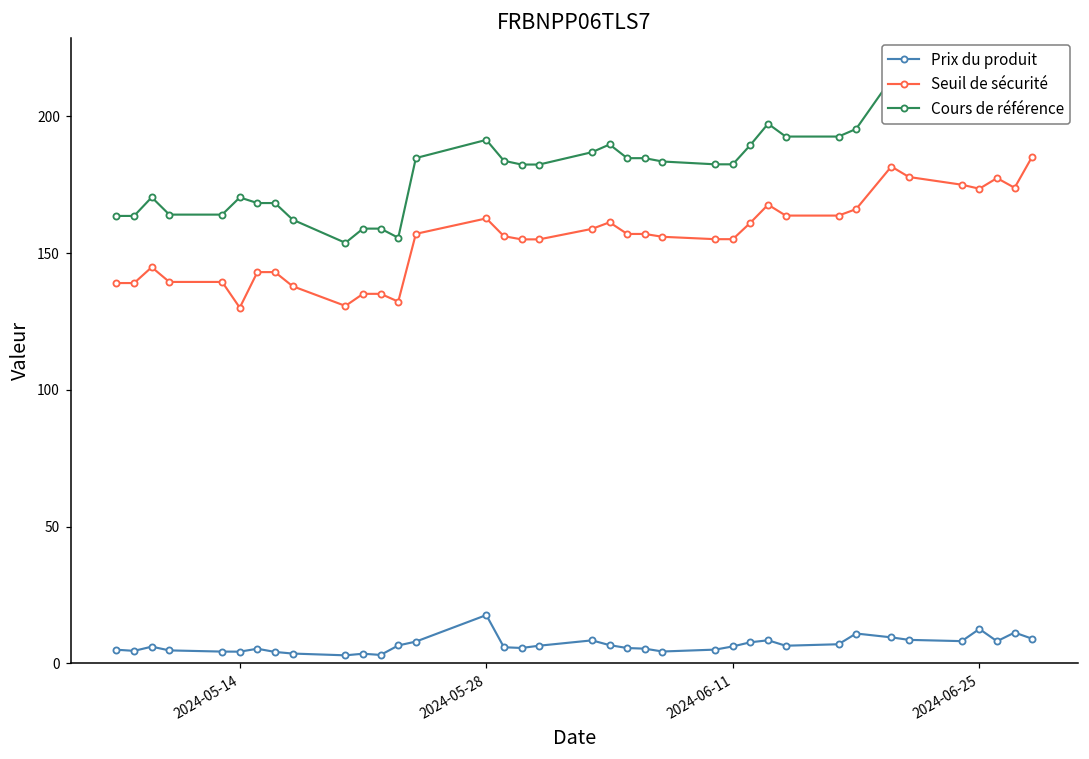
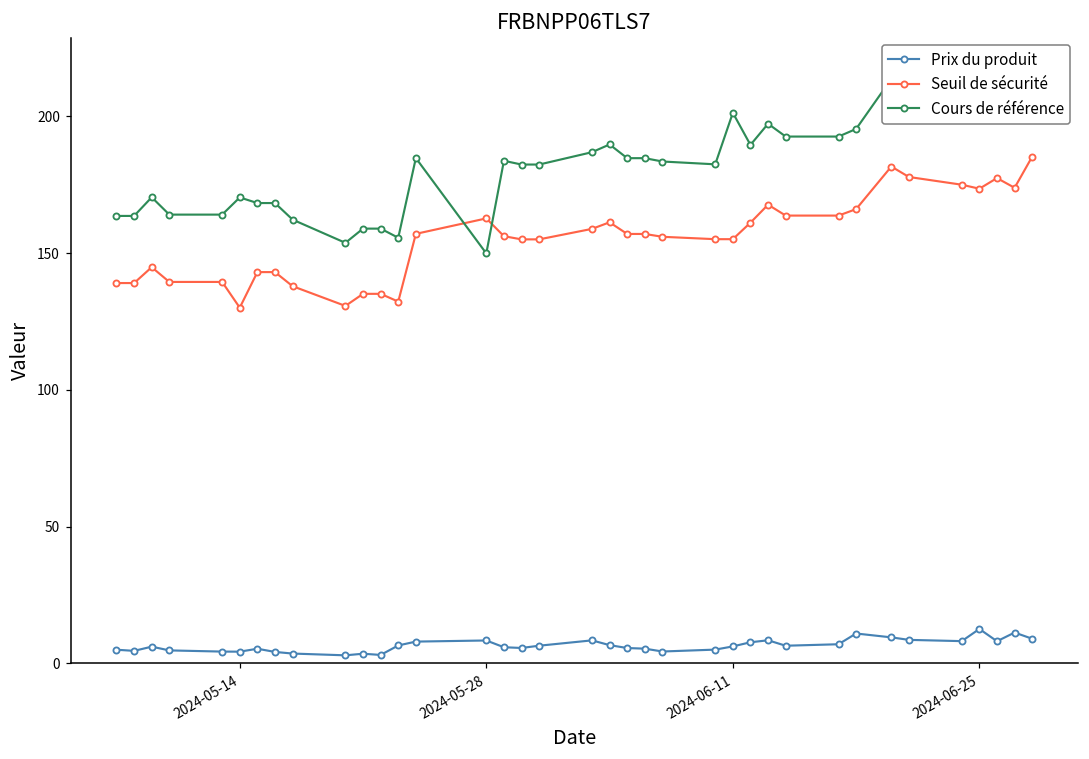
Prix du produit, 2024-05-28: 18 -> 8
Cours de référence, 2024-05-28: 191 -> 150
Cours de référence, 2024-06-11: 182 -> 201
